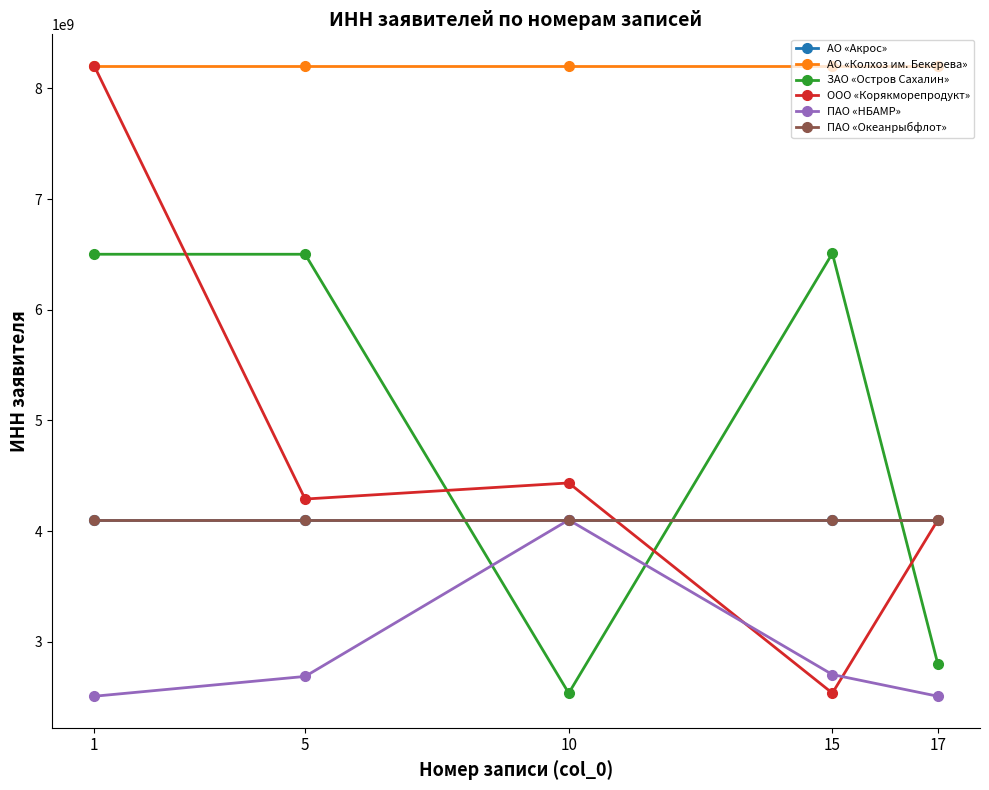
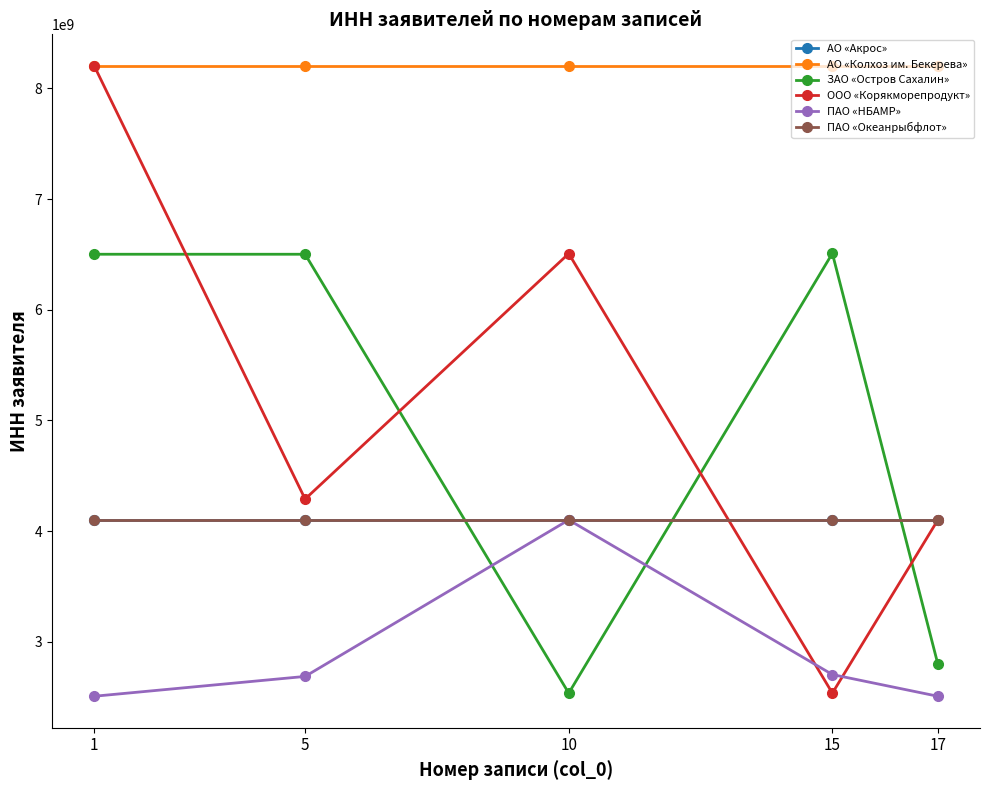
ООО «Корякморепродукт», 10: 4430000000 -> 6510000000
